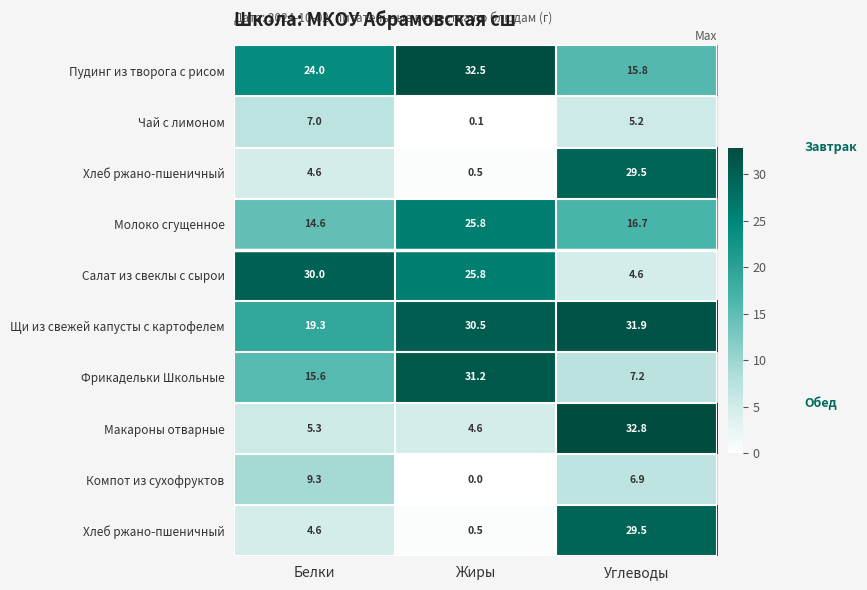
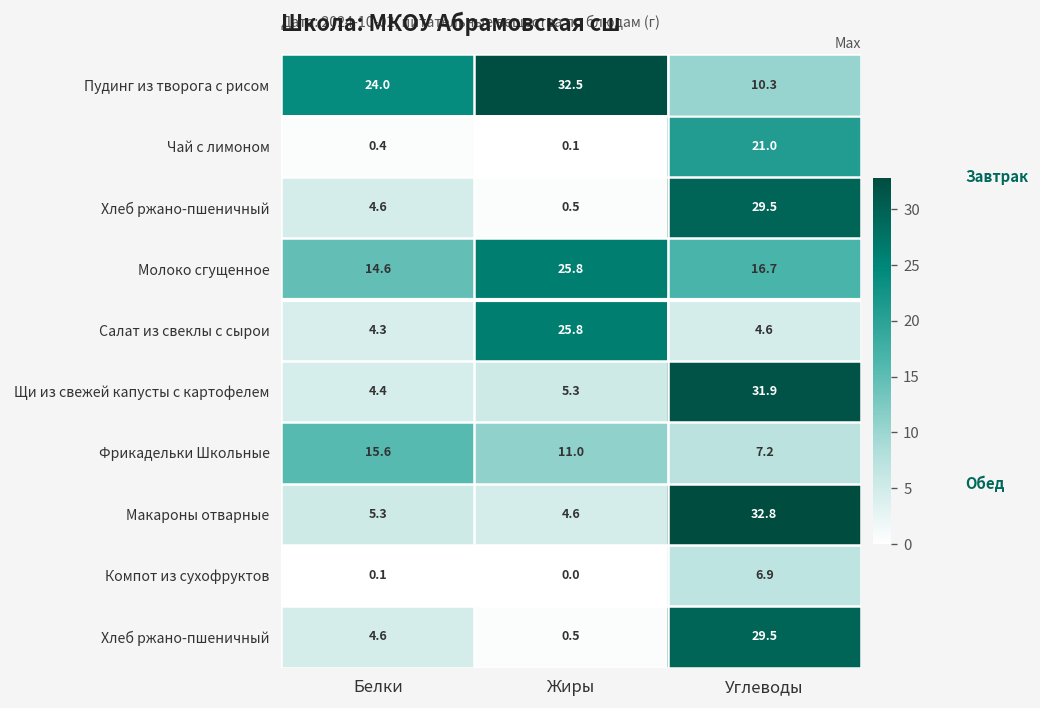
Пудинг из творога с рисом, Углеводы: 15.8 -> 10.3
Чай с лимоном, Белки: 7.0 -> 0.4
Чай с лимоном, Углеводы: 5.2 -> 21.0
Салат из свеклы с сырои, Белки: 30.0 -> 4.3
Щи из свежей капусты с картофелем, Белки: 19.3 -> 4.4
Щи из свежей капусты с картофелем, Жиры: 30.5 -> 5.3
Фрикадельки Школьные, Жиры: 31.2 -> 11.0
Компот из сухофруктов, Белки: 9.3 -> 0.1
